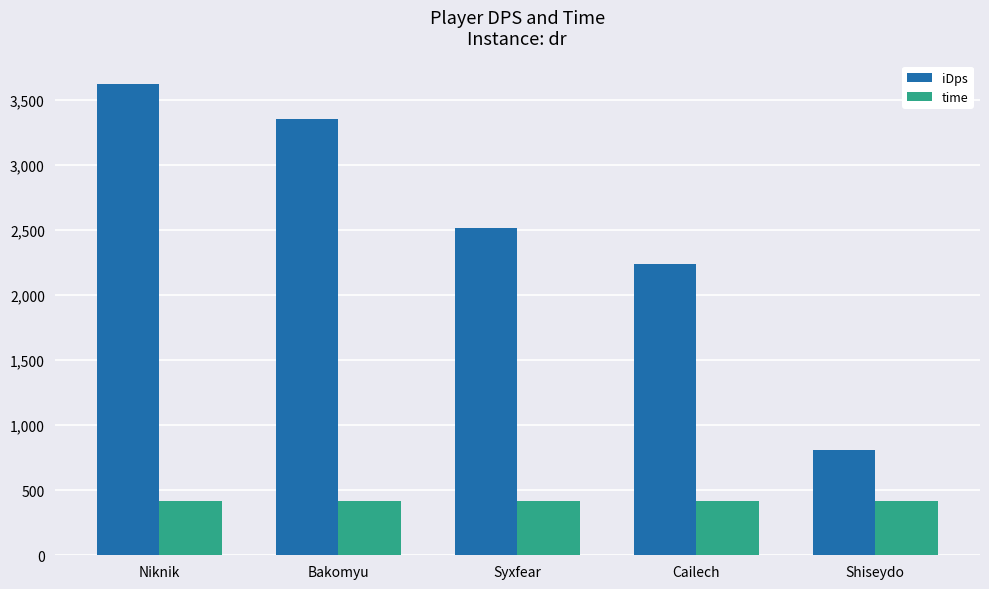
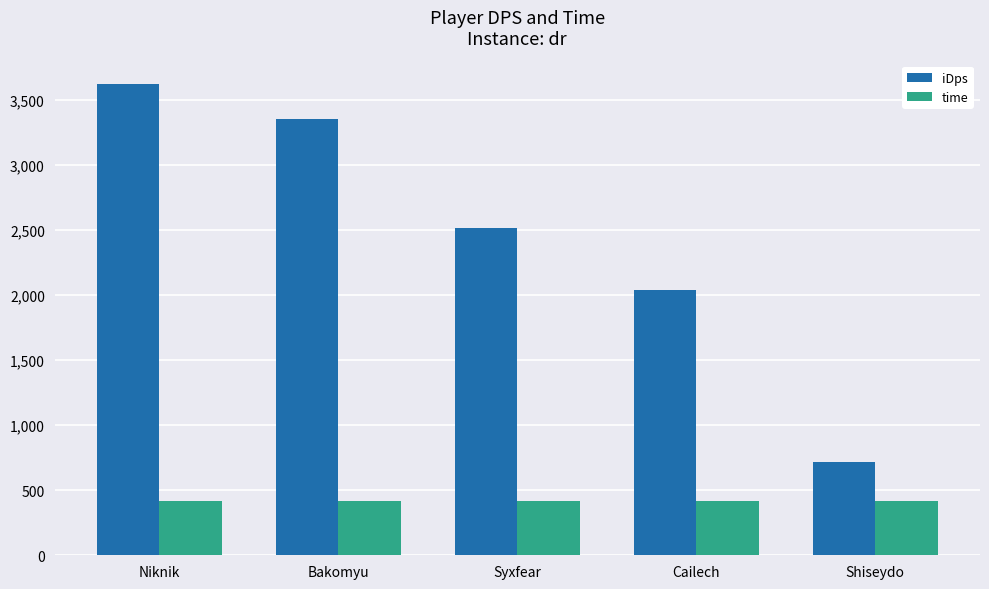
iDps, Cailech: 2,230 -> 2,040
iDps, Shiseydo: 810 -> 720
